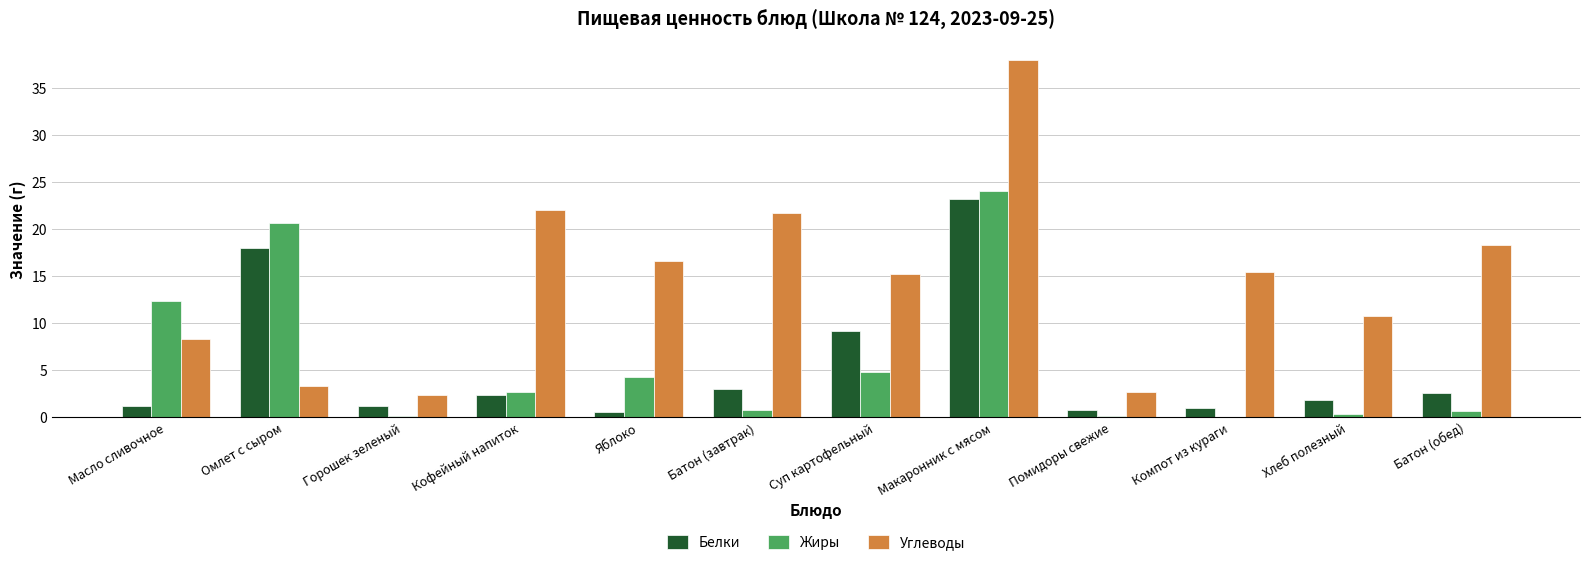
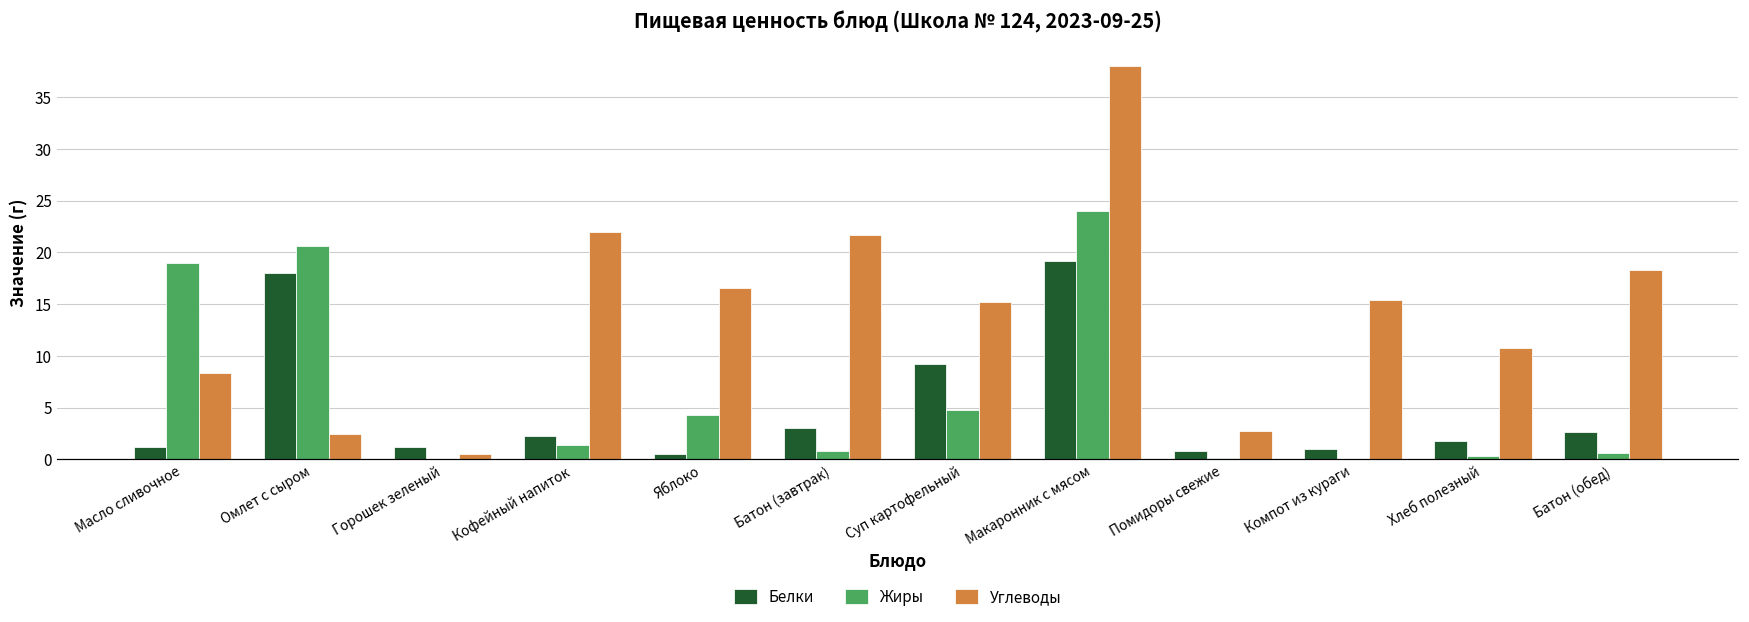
Жиры, Масло сливочное: 12 -> 19
Углеводы, Омлет с сыром: 3 -> 2
Углеводы, Горошек зеленый: 2 -> 1
Жиры, Кофейный напиток: 3 -> 1
Белки, Макаронник с мясом: 23 -> 19
